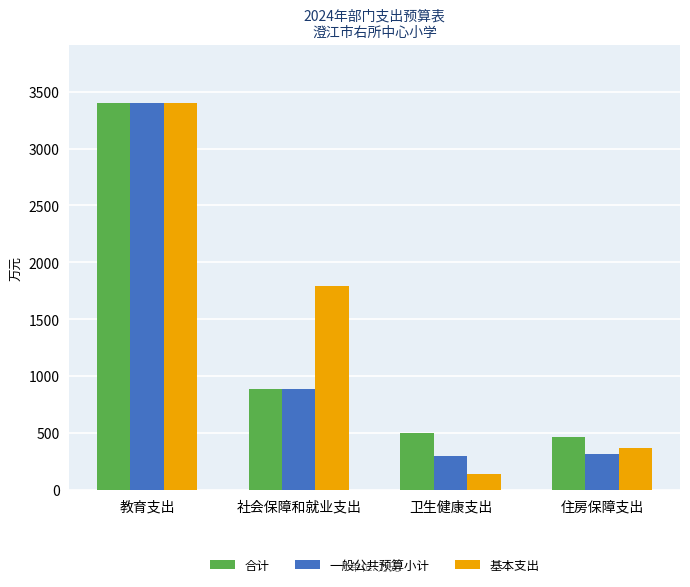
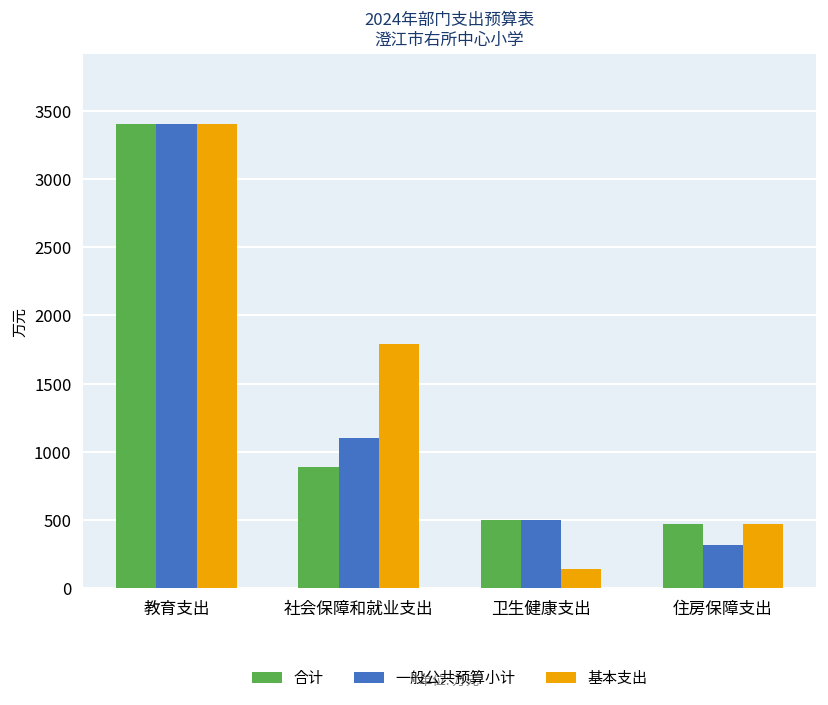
一般公共预算小计, 社会保障和就业支出: 890 -> 1100
一般公共预算小计, 卫生健康支出: 300 -> 500
基本支出, 住房保障支出: 370 -> 470
